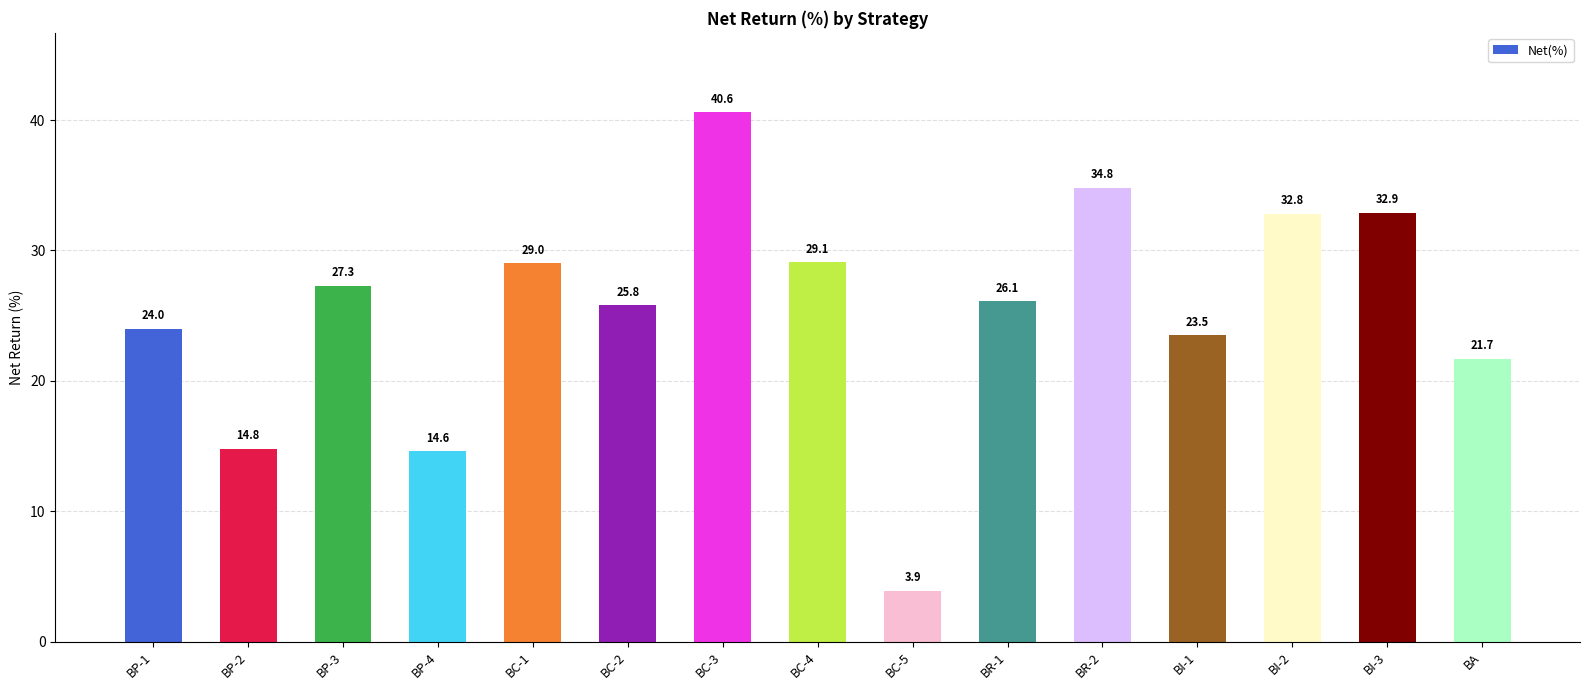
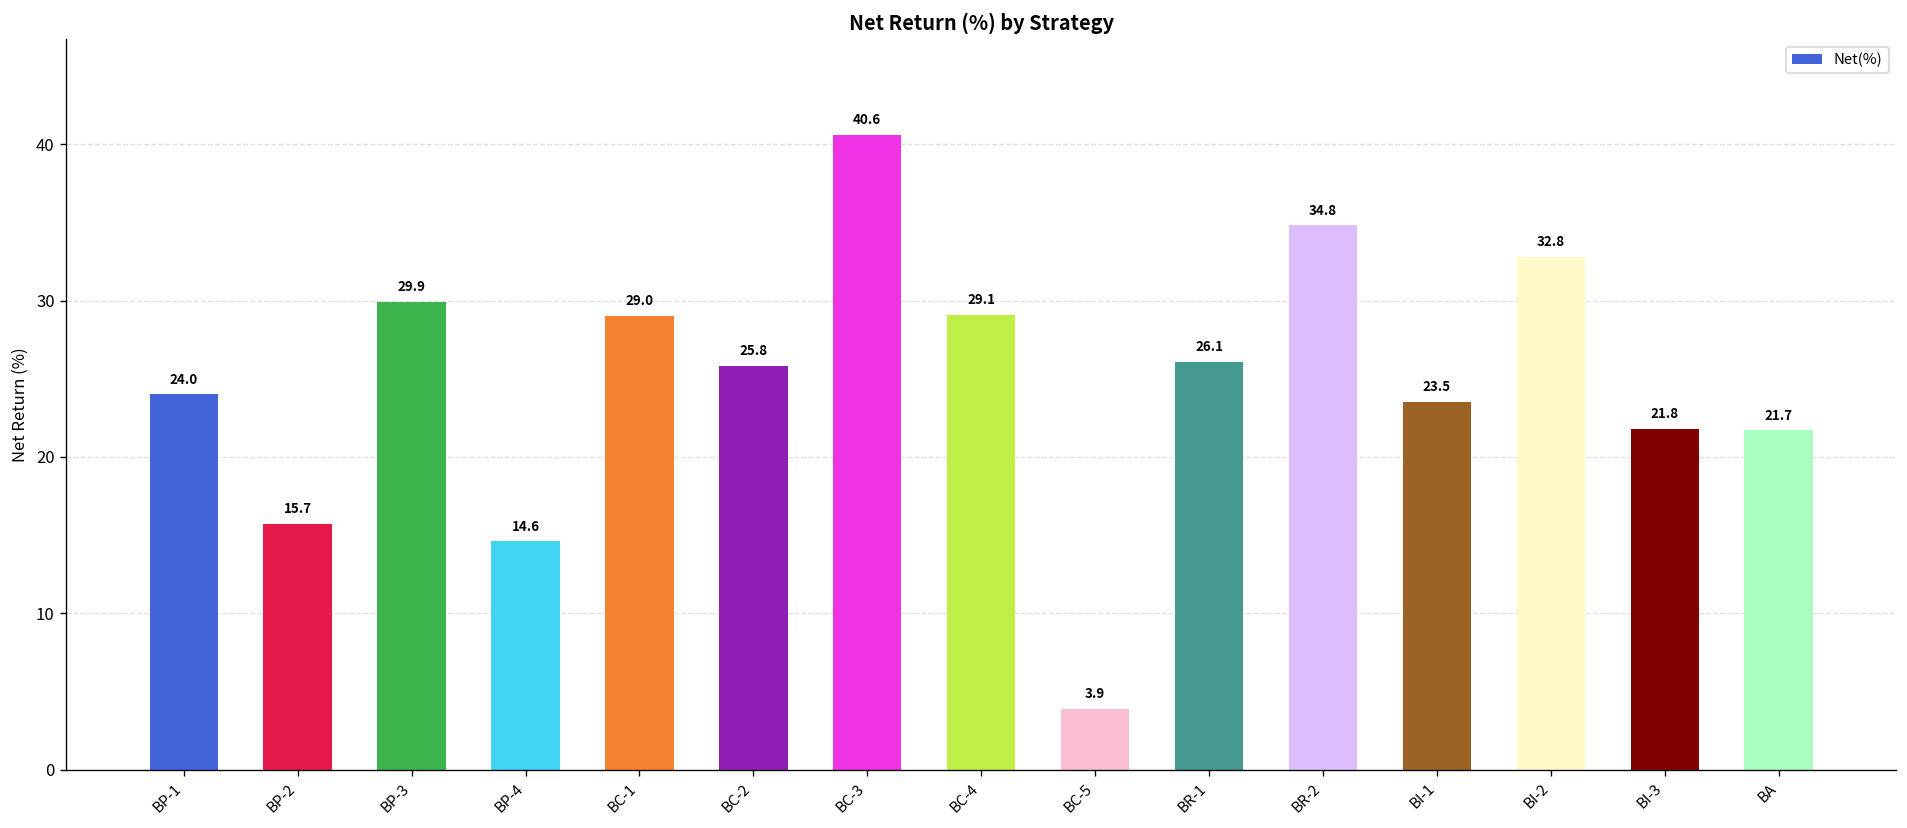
BP-2: 14.8 -> 15.7
BP-3: 27.3 -> 29.9
BI-3: 32.9 -> 21.8
